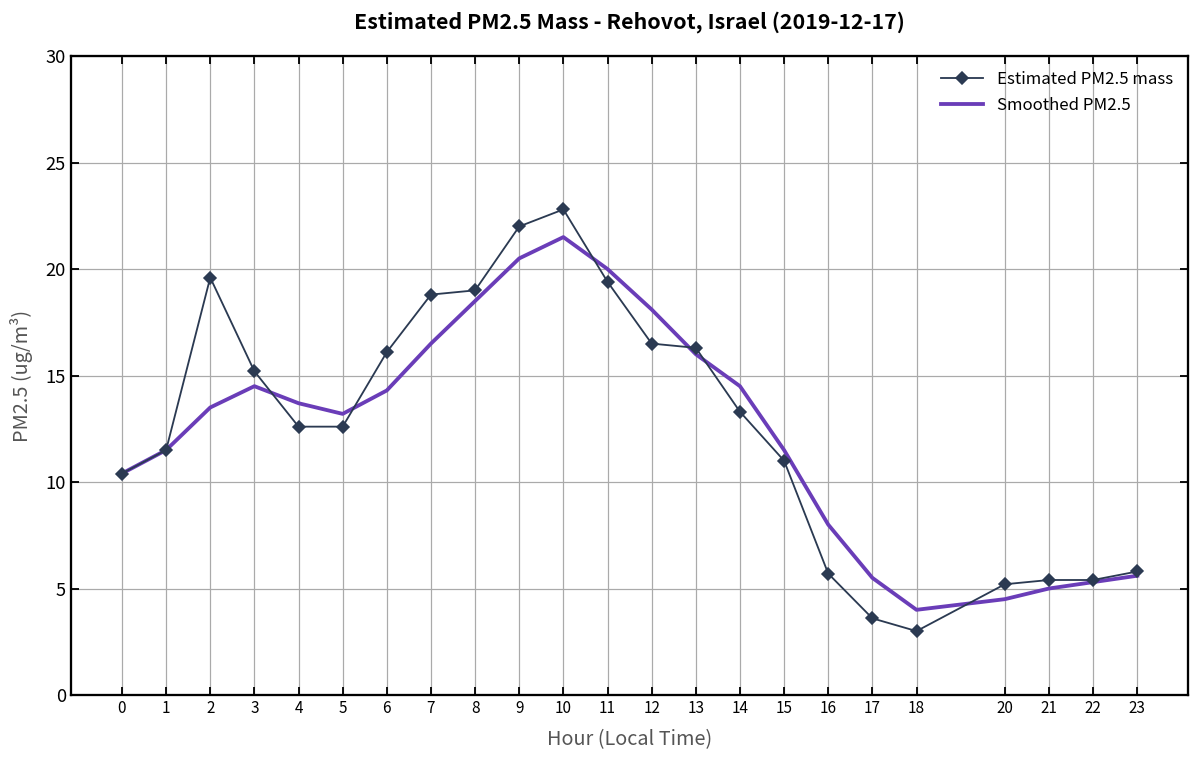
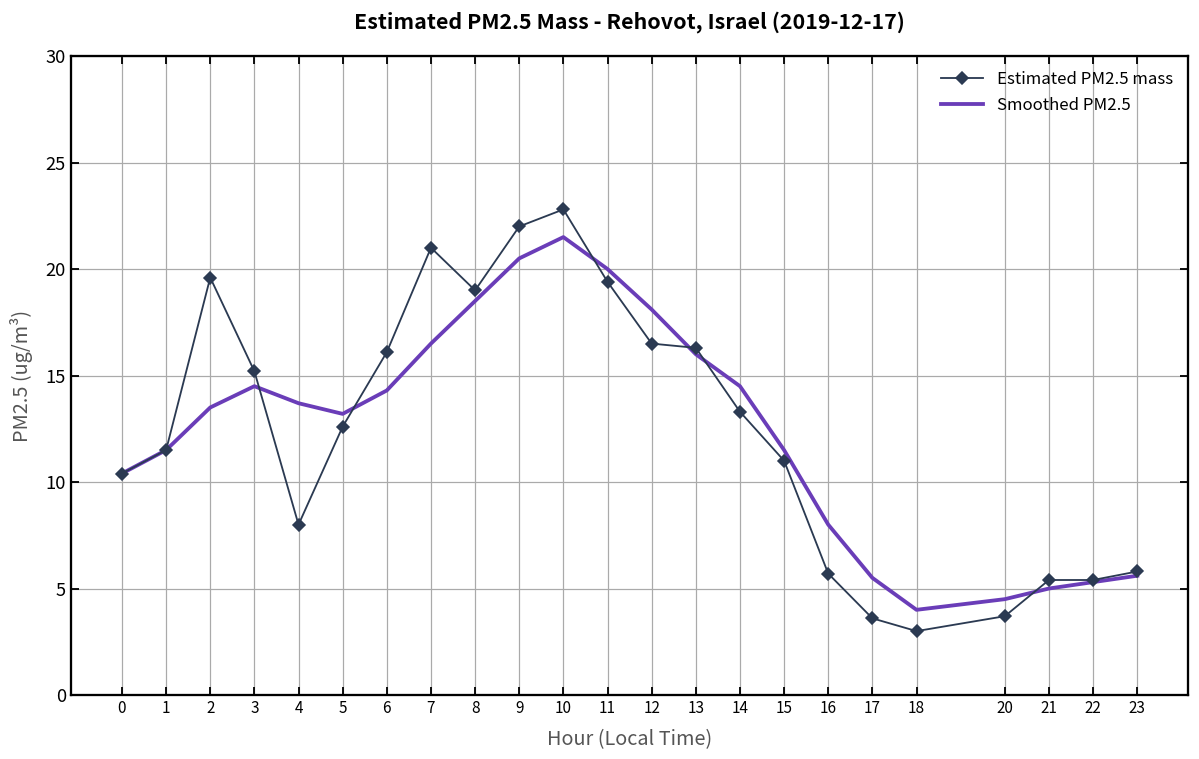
Estimated PM2.5 mass, 4: 12.6 -> 8.0
Estimated PM2.5 mass, 7: 18.8 -> 21.0
Estimated PM2.5 mass, 20: 5.2 -> 3.7
